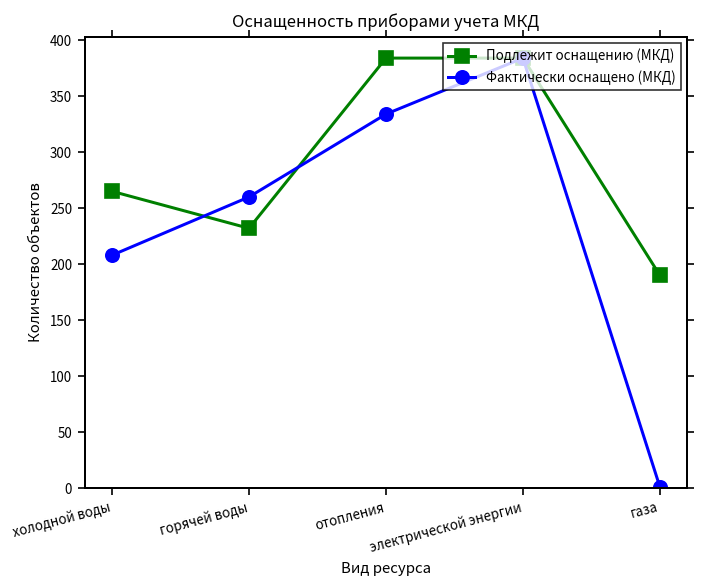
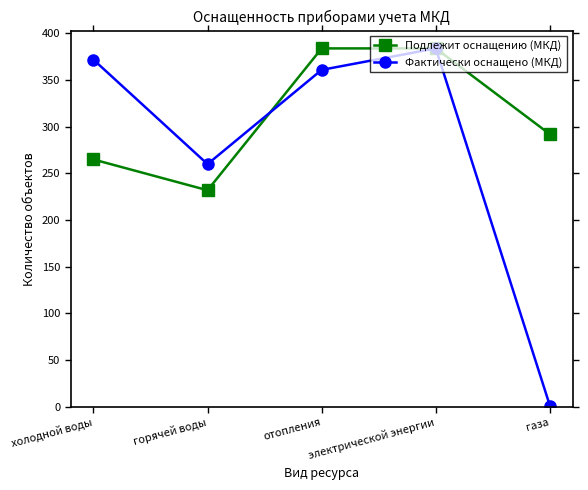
Фактически оснащено (МКД), холодной воды: 210 -> 370
Фактически оснащено (МКД), отопления: 330 -> 360
Подлежит оснащению (МКД), газа: 190 -> 290
